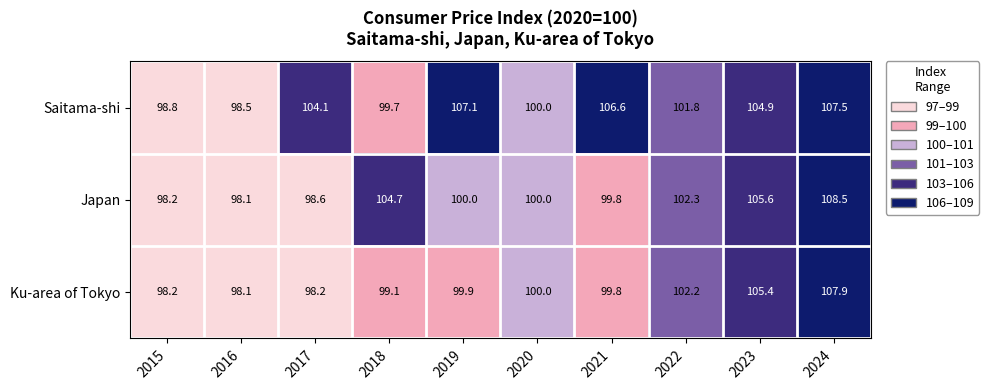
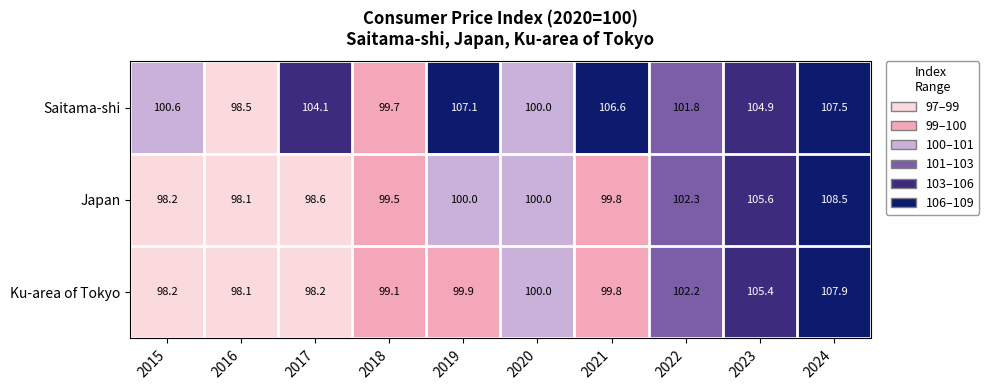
Saitama-shi, 2015: 98.8 -> 100.6
Japan, 2018: 104.7 -> 99.5
